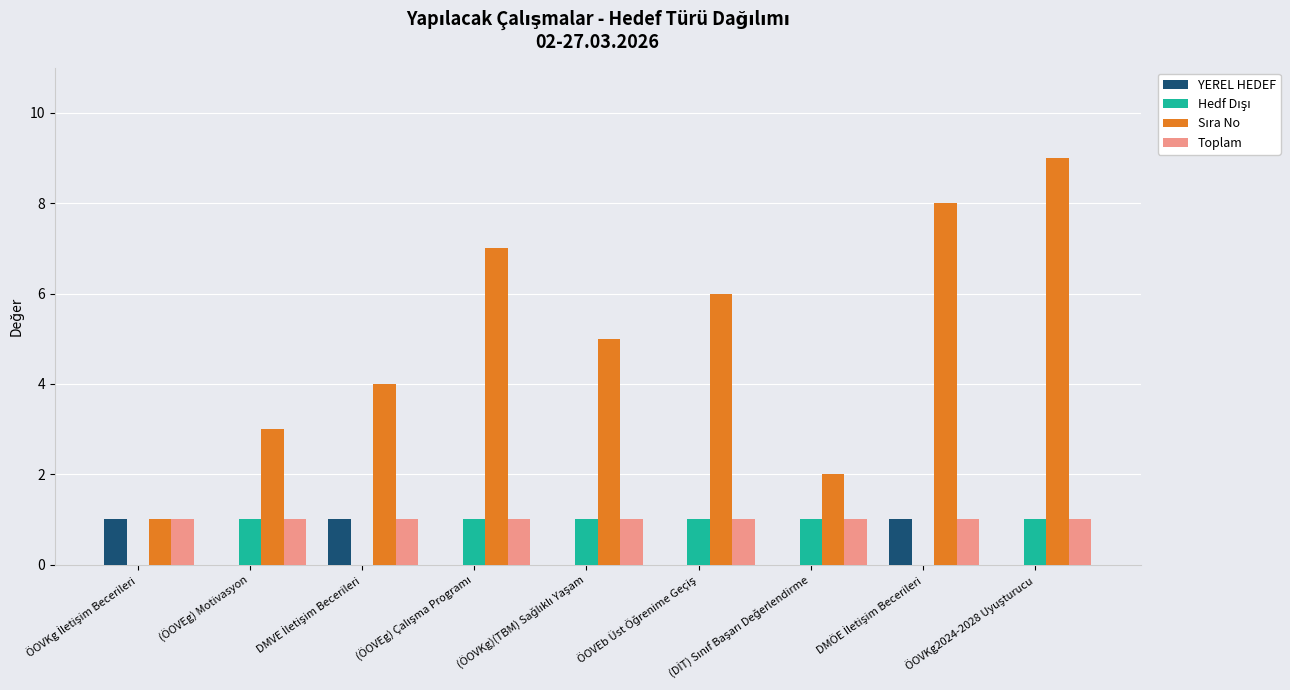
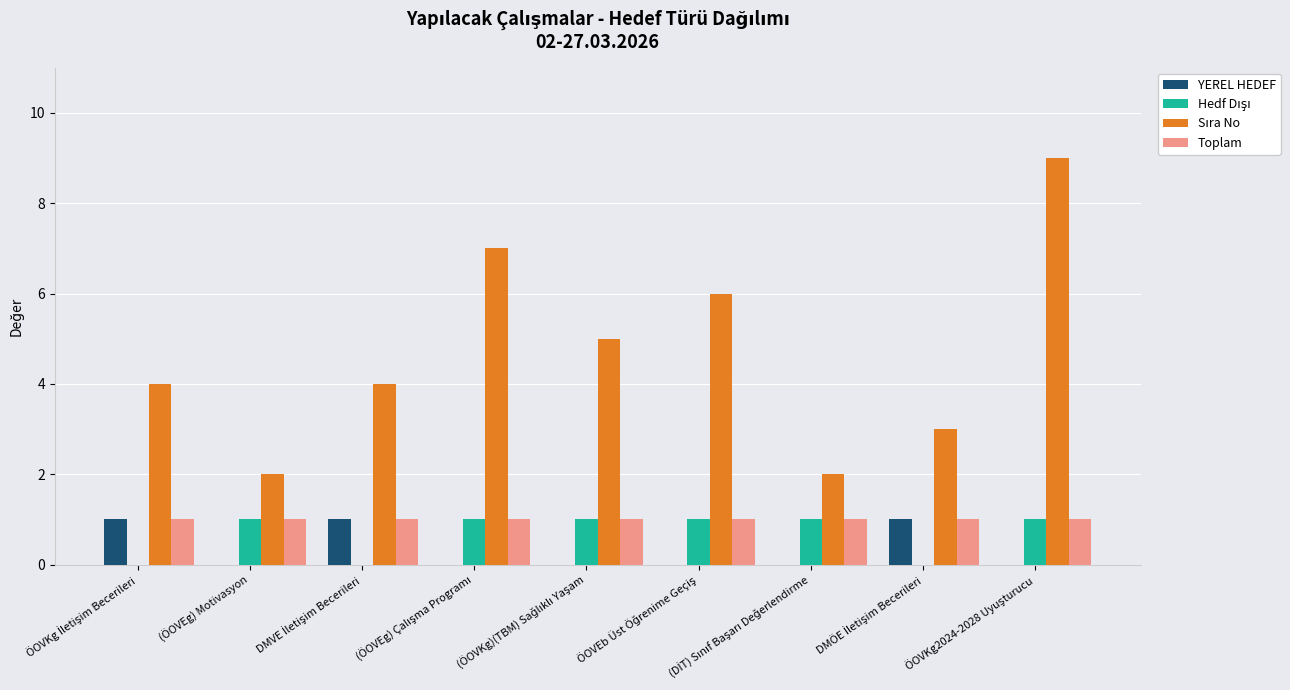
Sıra No, ÖOVKg İletişim Becerileri: 1 -> 4
Sıra No, (ÖOVEg) Motivasyon: 3 -> 2
Sıra No, DMÖE İletişim Becerileri: 8 -> 3
